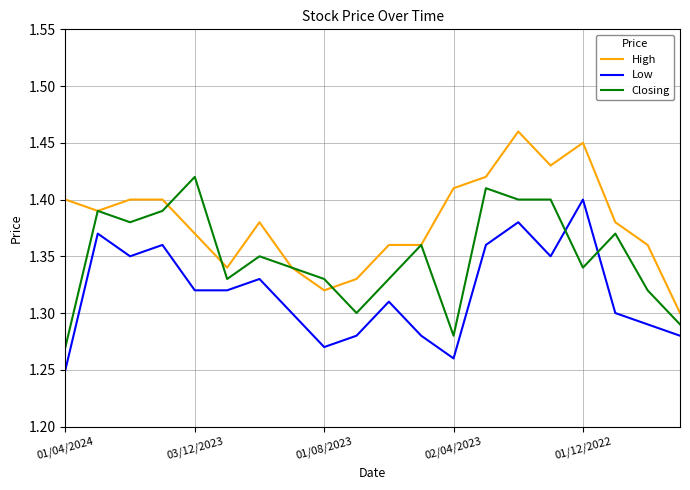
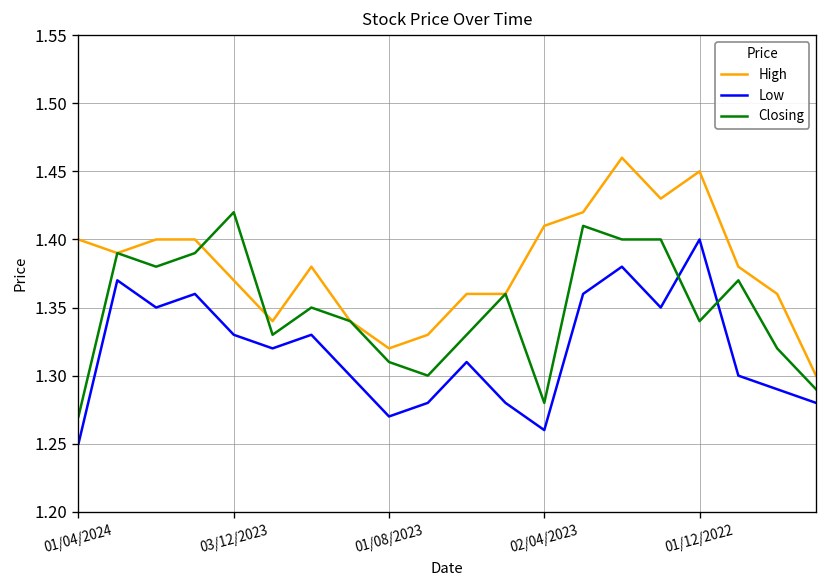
Low, 03/12/2023: 1.32 -> 1.33
Closing, 01/08/2023: 1.33 -> 1.31
